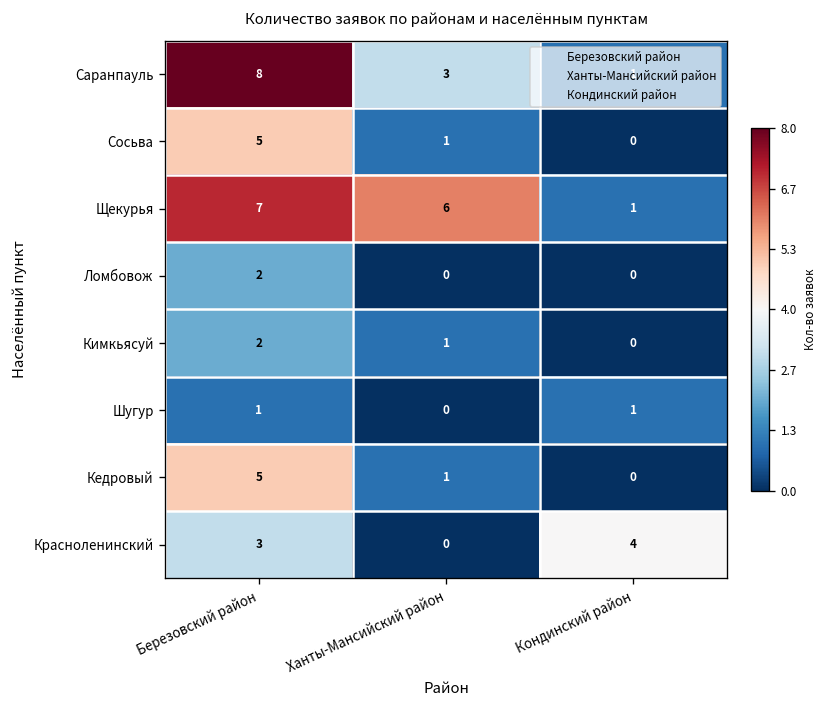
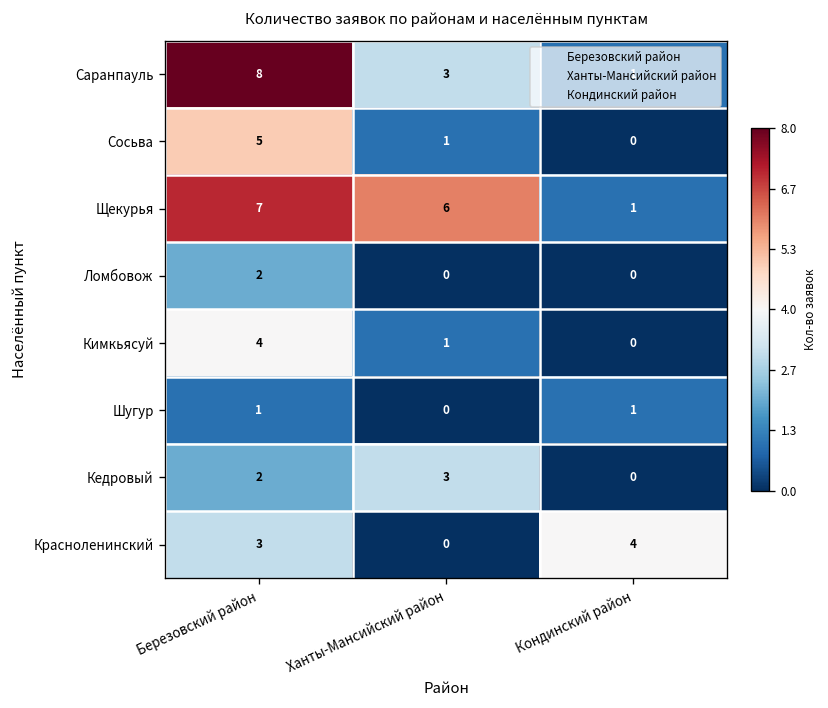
Кимкьясуй, Березовский район: 2 -> 4
Кедровый, Березовский район: 5 -> 2
Кедровый, Ханты-Мансийский район: 1 -> 3
